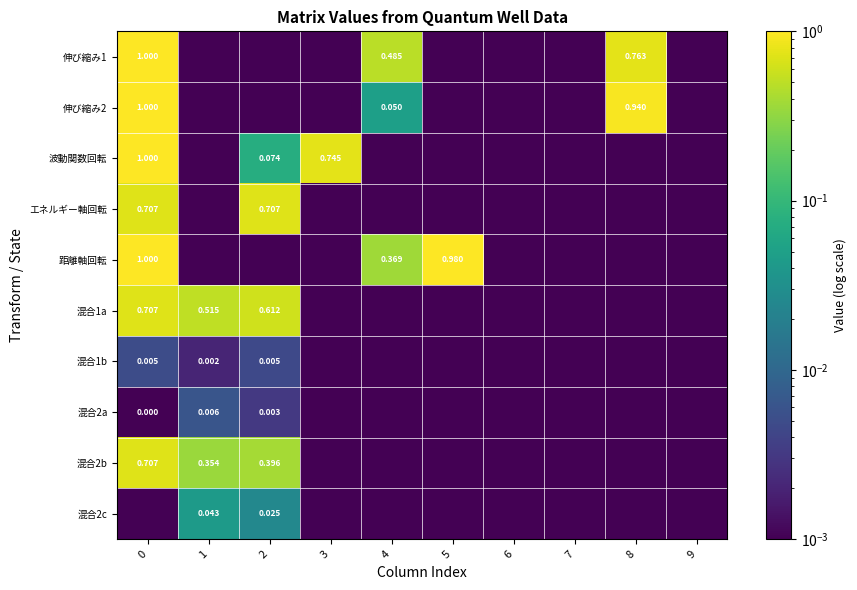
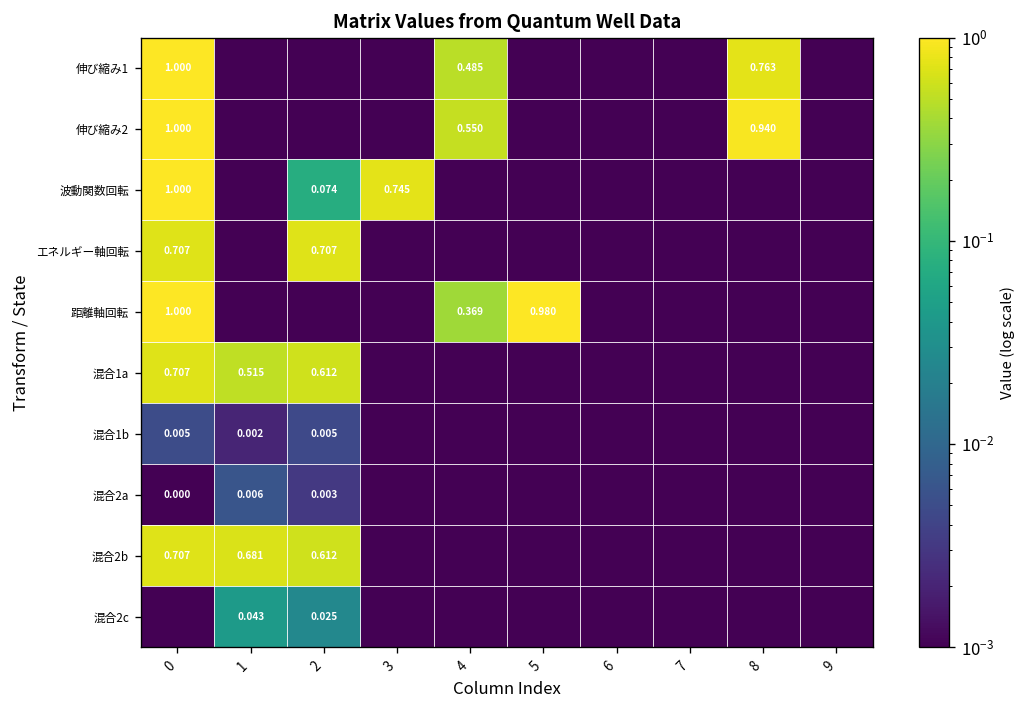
伸び縮み2, 4: 0.050 -> 0.550
混合2b, 1: 0.354 -> 0.681
混合2b, 2: 0.396 -> 0.612
